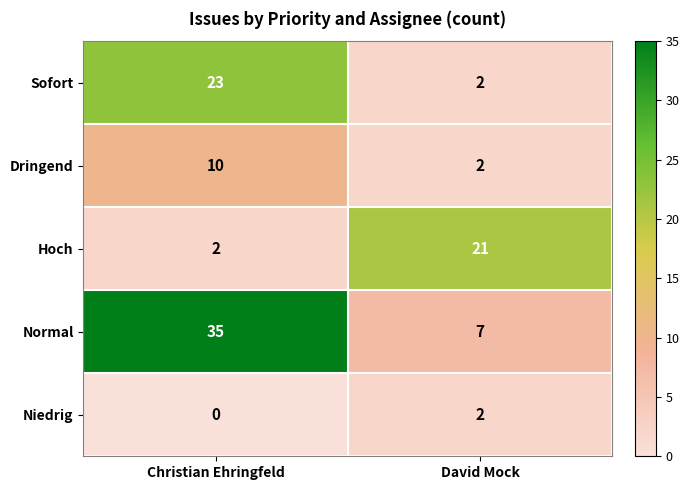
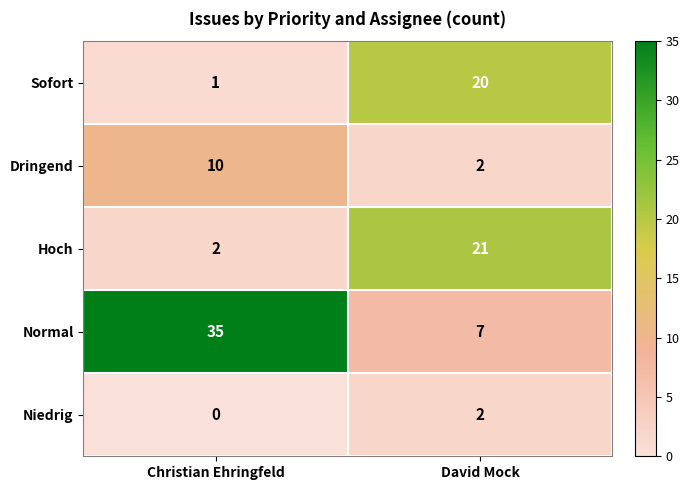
Sofort, Christian Ehringfeld: 23 -> 1
Sofort, David Mock: 2 -> 20
